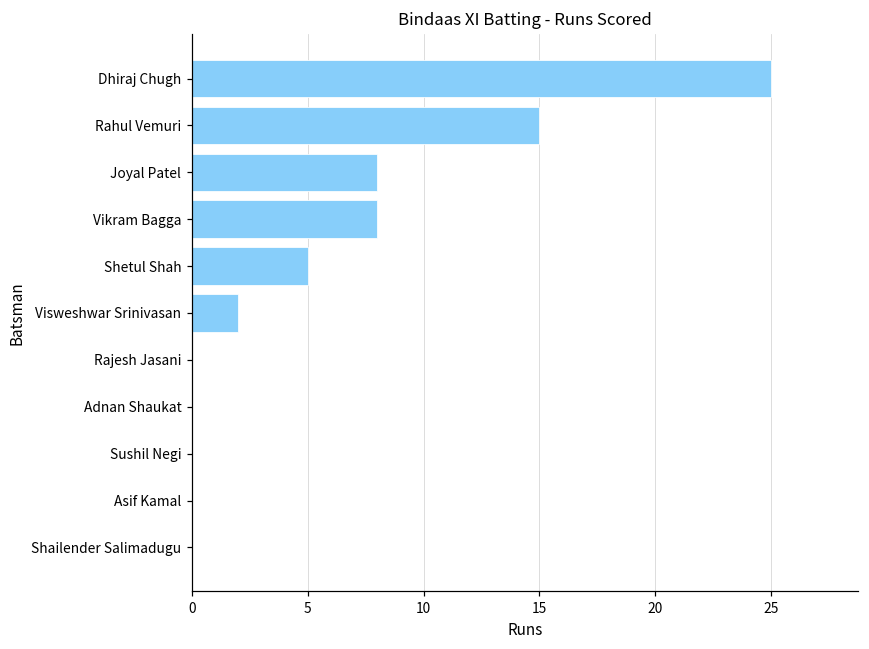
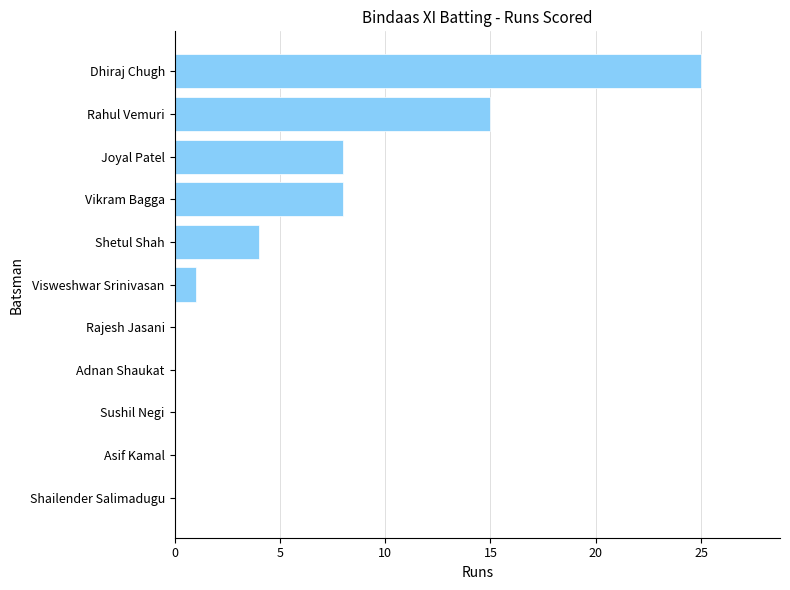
Shetul Shah: 5 -> 4
Visweshwar Srinivasan: 2 -> 1
